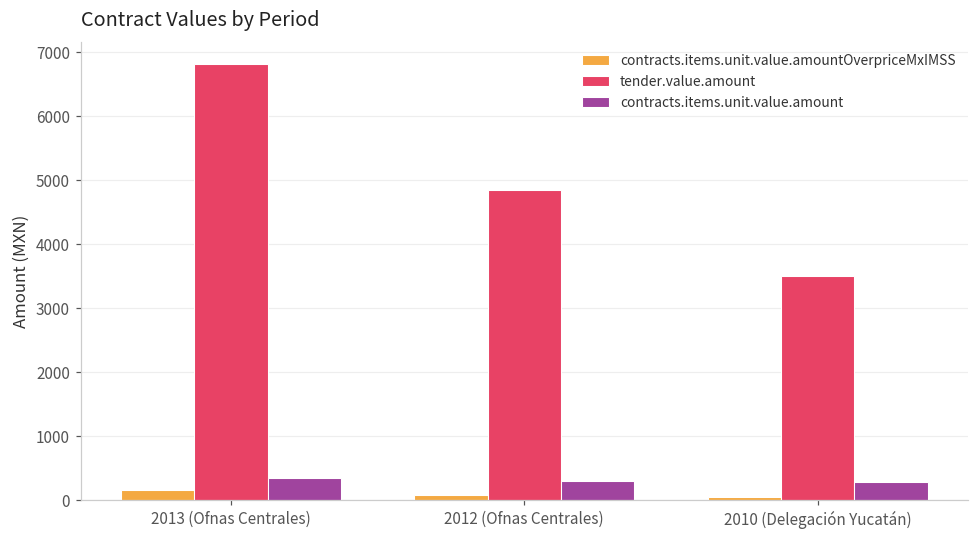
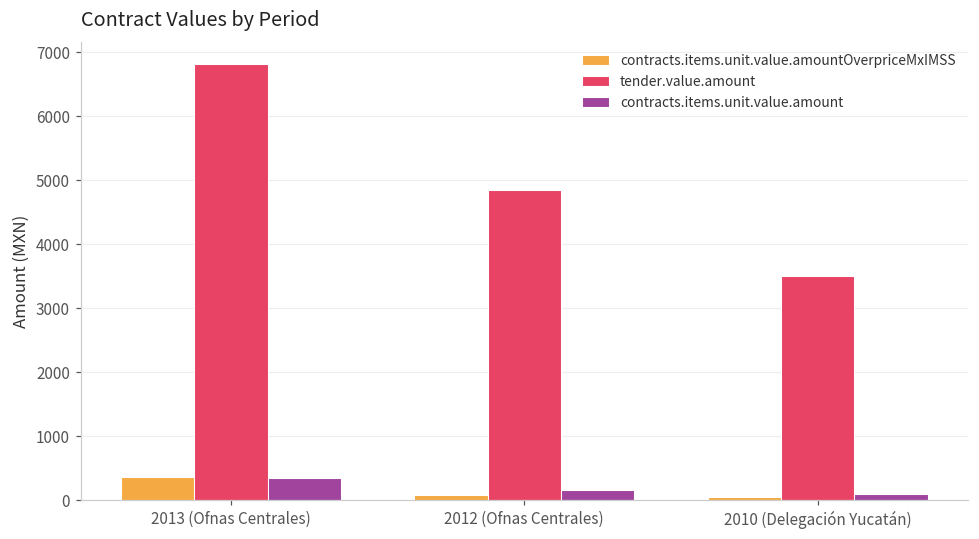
contracts.items.unit.value.amountOverpriceMxIMSS, 2013 (Ofnas Centrales): 200 -> 400
contracts.items.unit.value.amount, 2012 (Ofnas Centrales): 300 -> 200
contracts.items.unit.value.amount, 2010 (Delegación Yucatán): 300 -> 100
